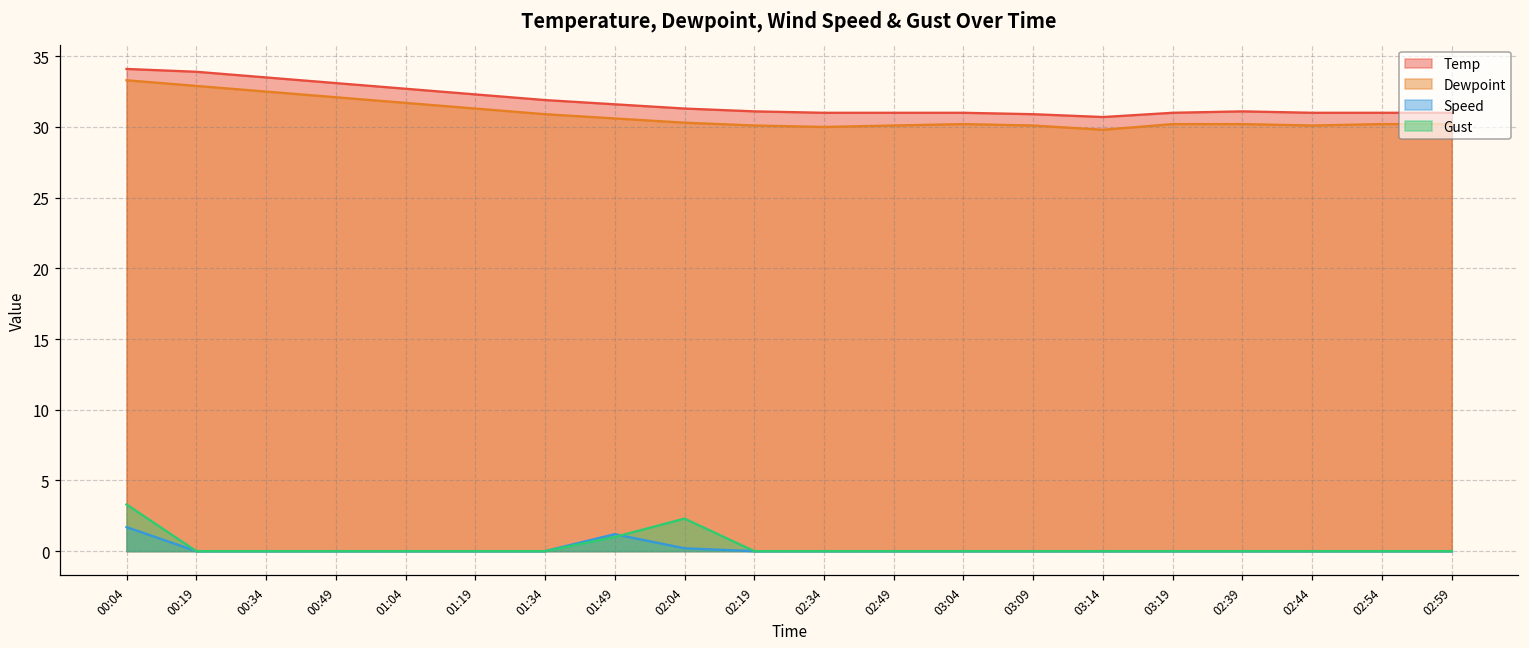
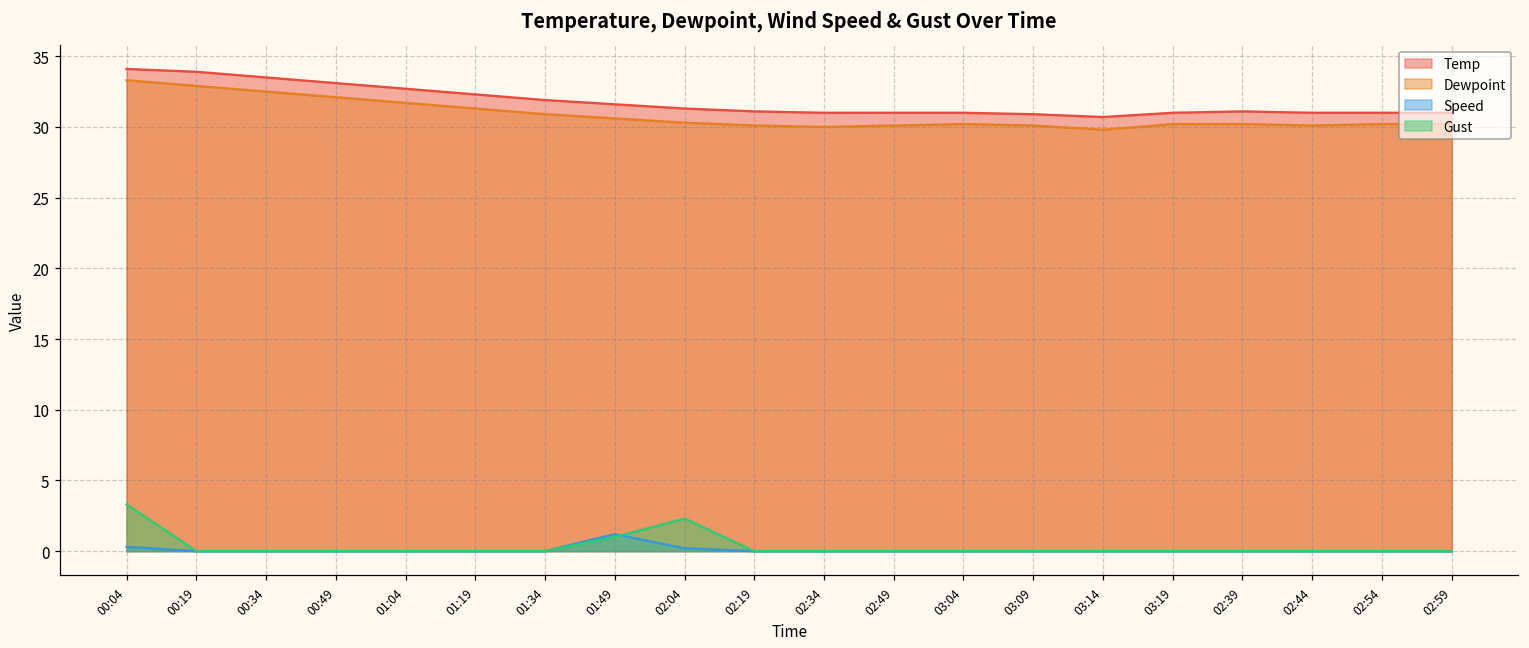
Speed, 00:04: 1.7 -> 0.3
